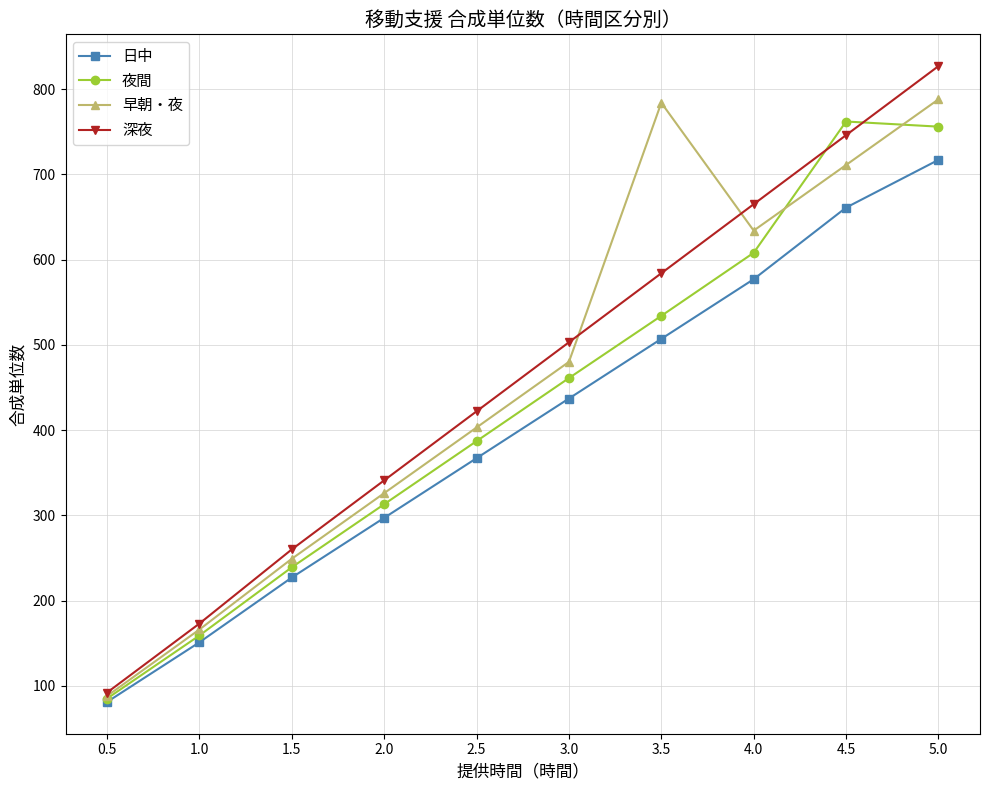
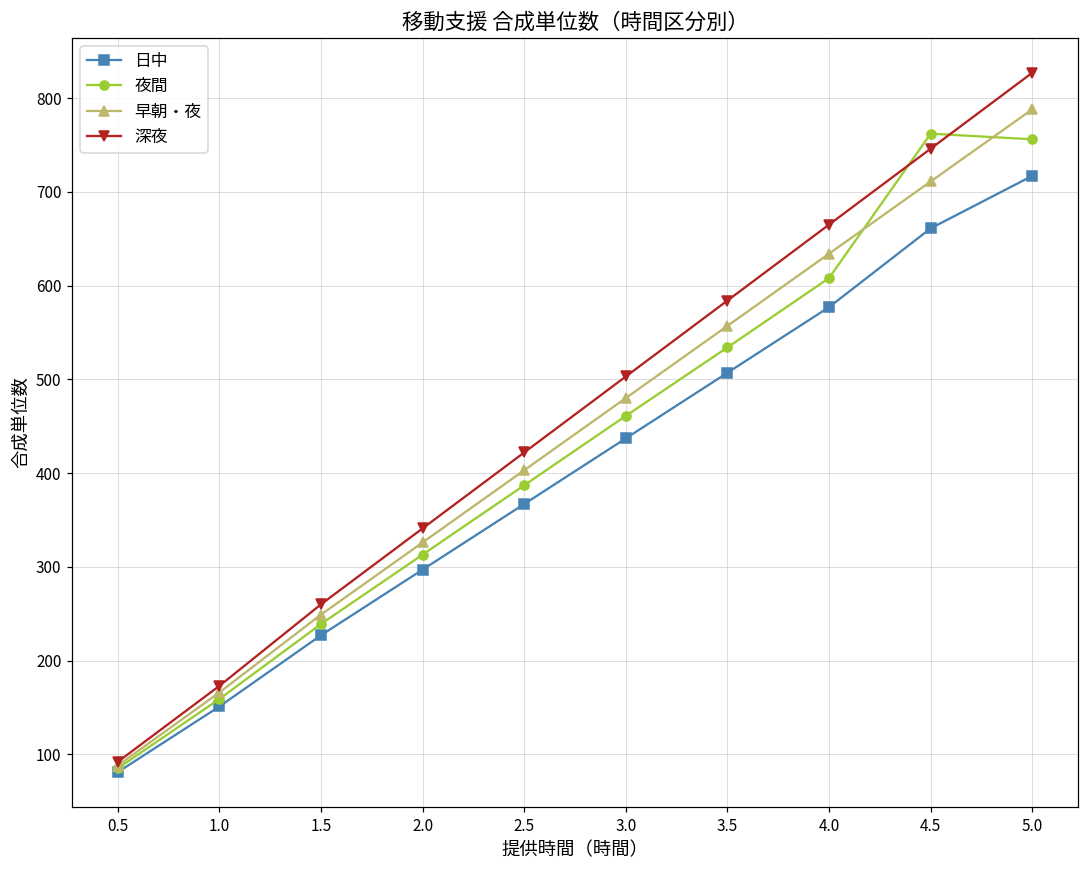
早朝・夜, 3.5: 780 -> 560
